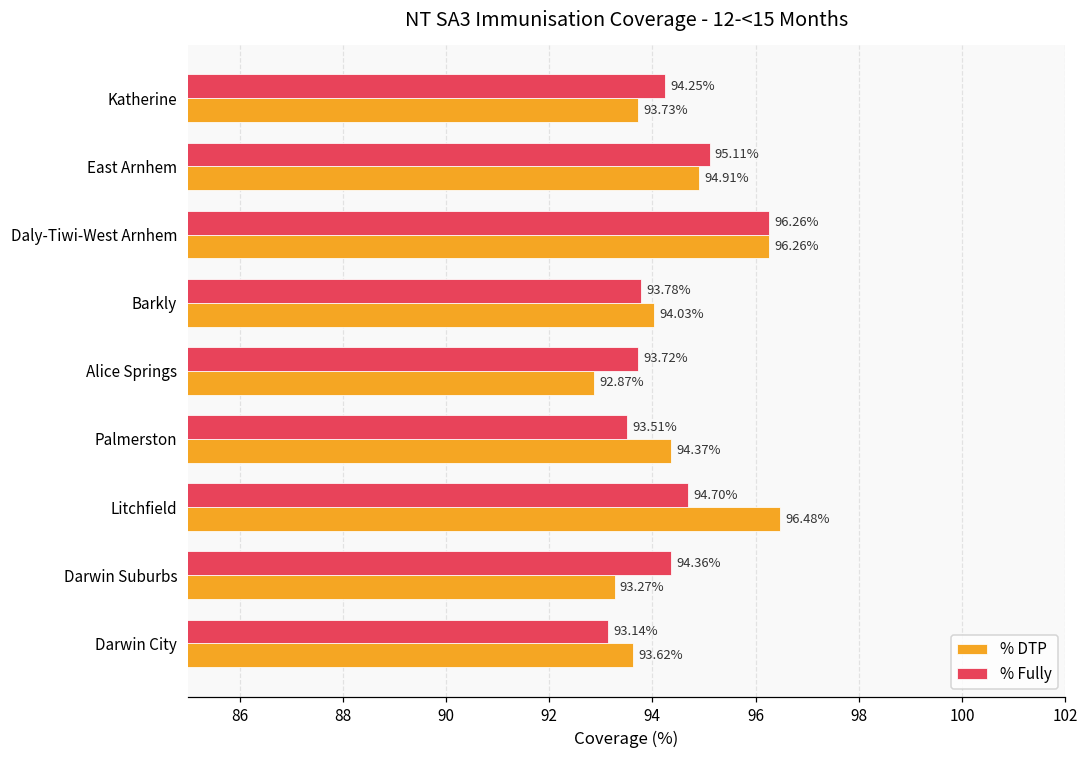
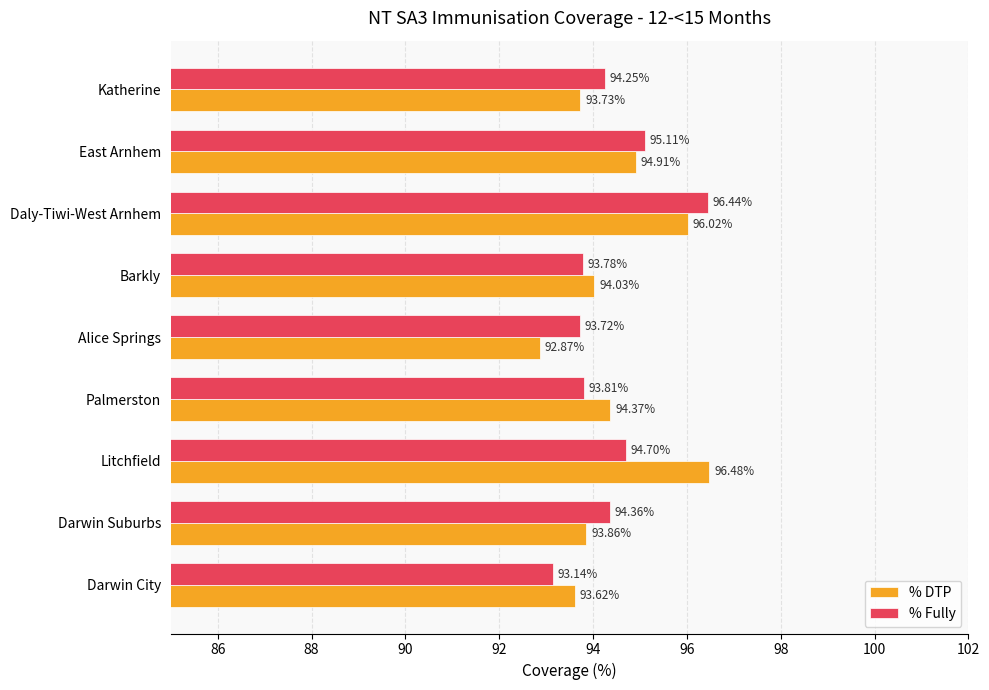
% Fully, Daly-Tiwi-West Arnhem: 96.26% -> 96.44%
% DTP, Daly-Tiwi-West Arnhem: 96.26% -> 96.02%
% Fully, Palmerston: 93.51% -> 93.81%
% DTP, Darwin Suburbs: 93.27% -> 93.86%
